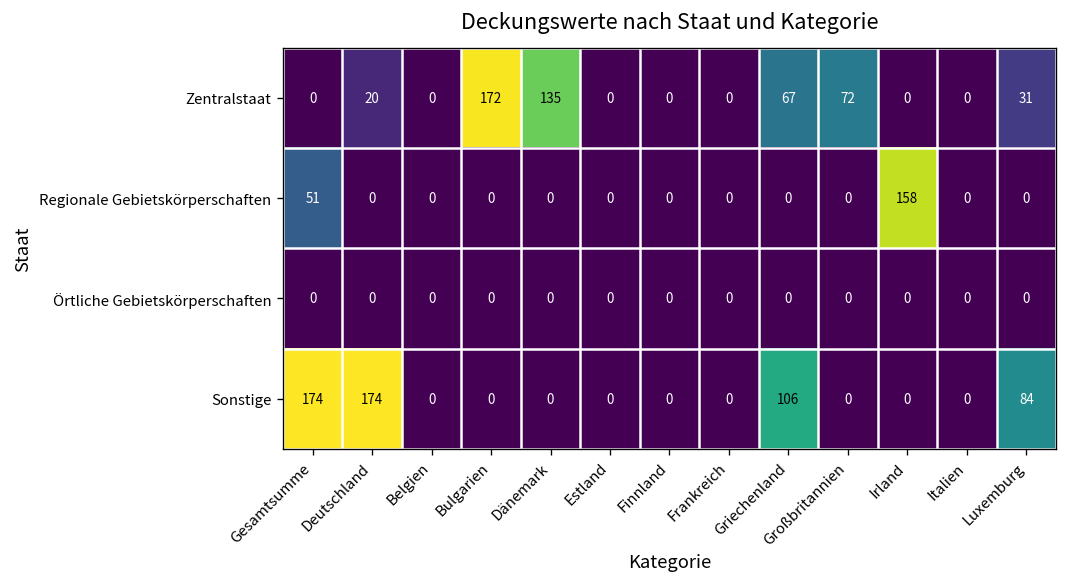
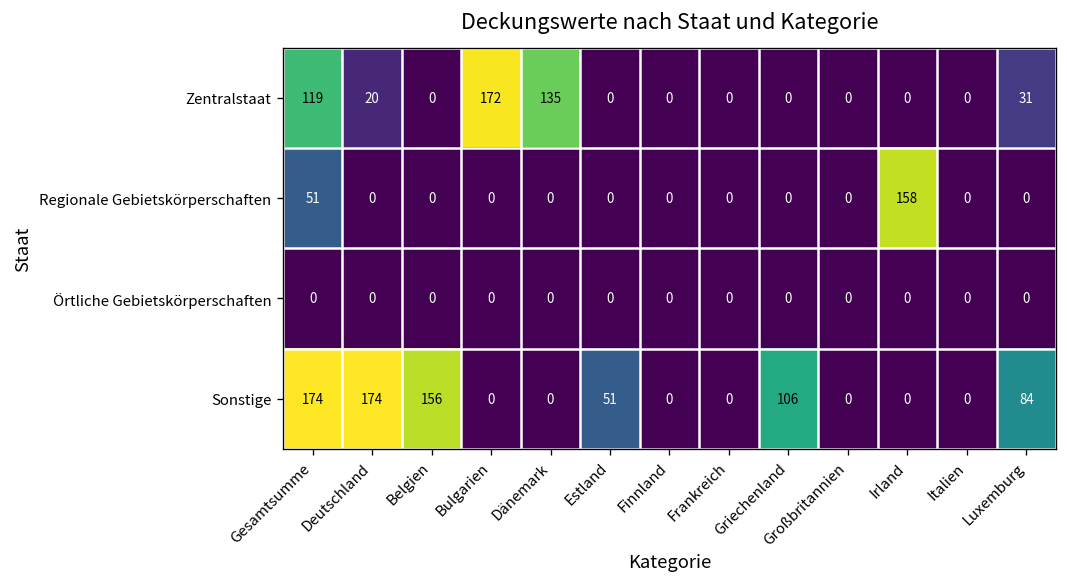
Zentralstaat, Gesamtsumme: 0 -> 119
Zentralstaat, Griechenland: 67 -> 0
Zentralstaat, Großbritannien: 72 -> 0
Sonstige, Belgien: 0 -> 156
Sonstige, Estland: 0 -> 51
